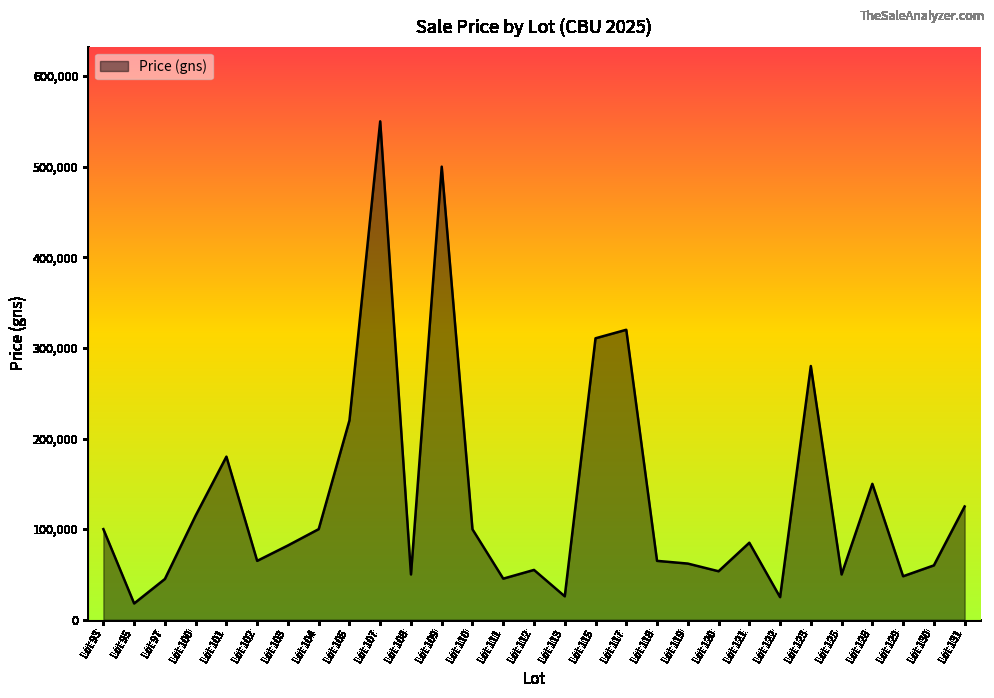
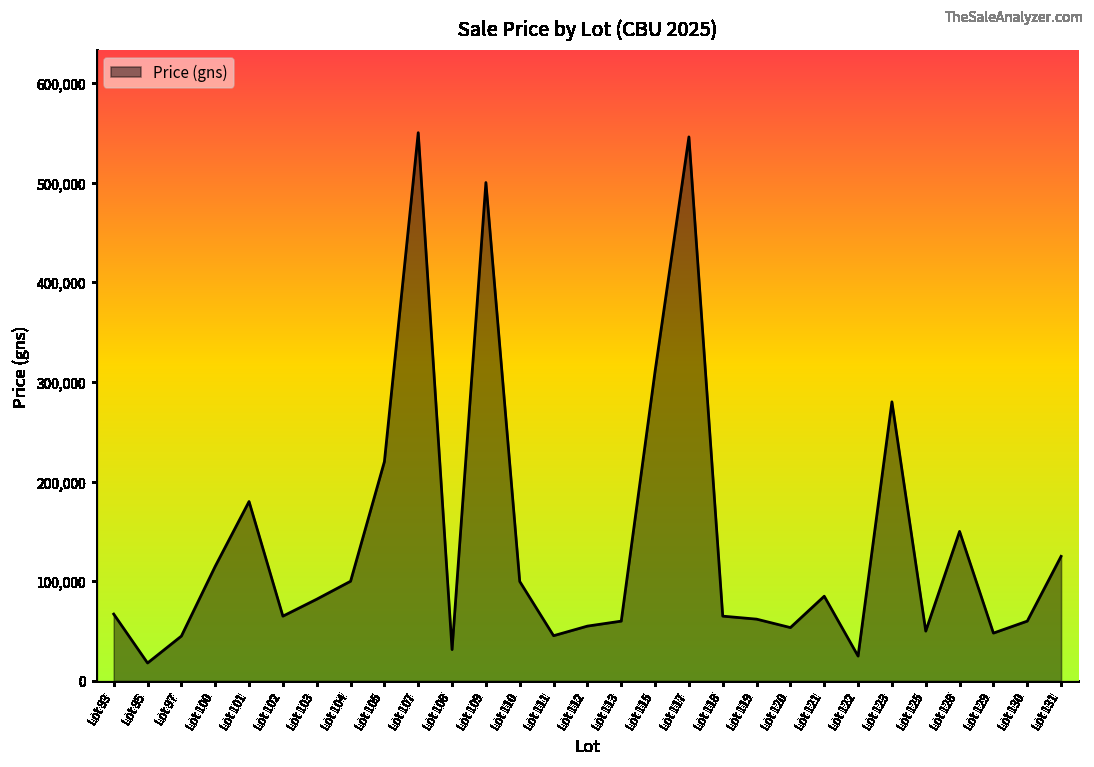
Lot 93: 100,000 -> 70,000
Lot 108: 50,000 -> 30,000
Lot 113: 30,000 -> 60,000
Lot 117: 320,000 -> 550,000
